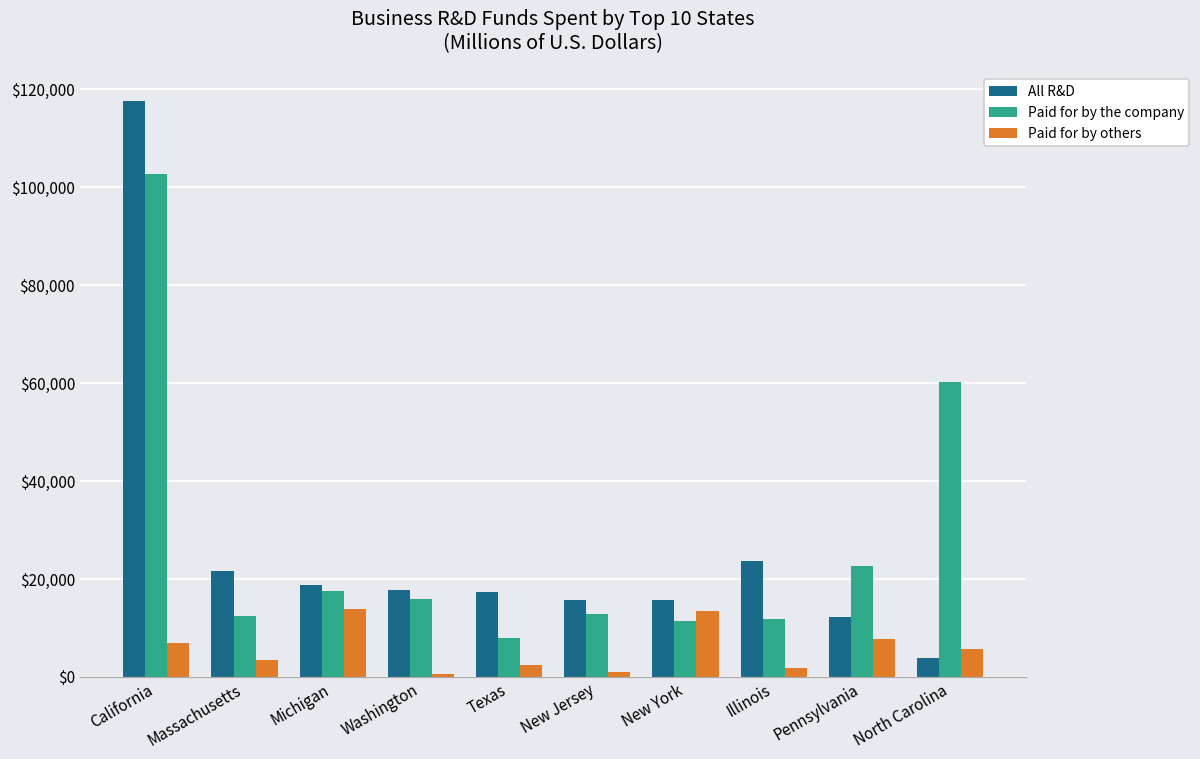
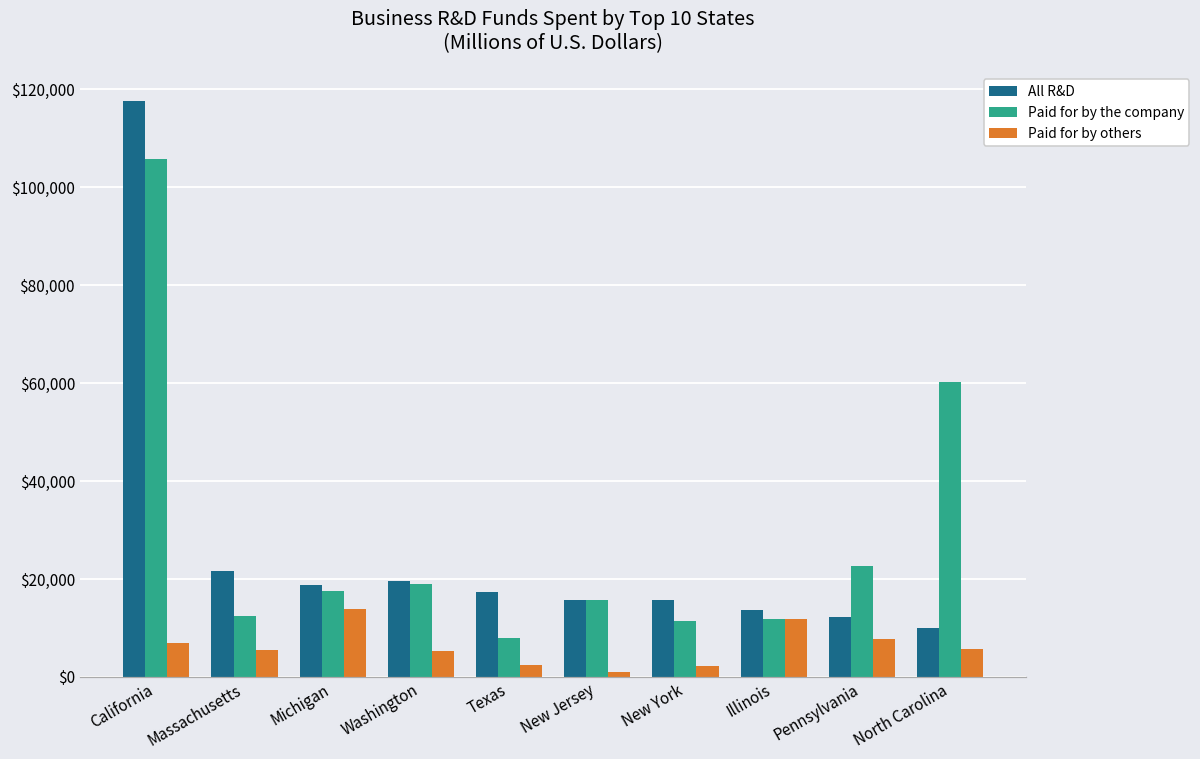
Paid for by the company, California: $103,000 -> $106,000
Paid for by others, Massachusetts: $3,000 -> $5,000
All R&D, Washington: $18,000 -> $20,000
Paid for by the company, Washington: $16,000 -> $19,000
Paid for by others, Washington: $1,000 -> $5,000
Paid for by the company, New Jersey: $13,000 -> $16,000
Paid for by others, New York: $13,000 -> $2,000
All R&D, Illinois: $24,000 -> $14,000
Paid for by others, Illinois: $2,000 -> $12,000
All R&D, North Carolina: $4,000 -> $10,000
